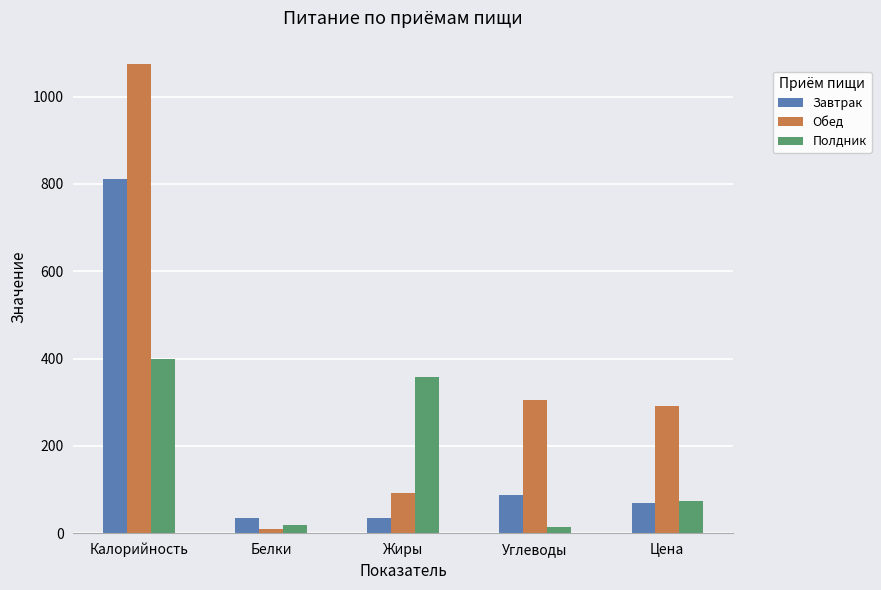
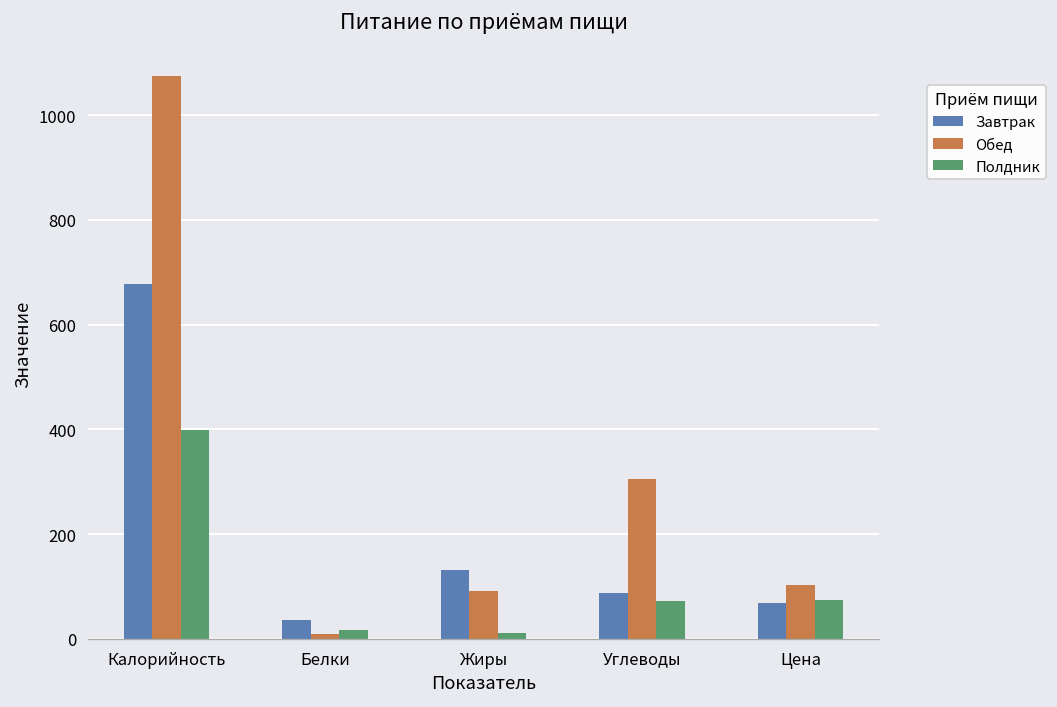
Завтрак, Калорийность: 810 -> 680
Завтрак, Жиры: 30 -> 130
Полдник, Жиры: 360 -> 10
Полдник, Углеводы: 10 -> 70
Обед, Цена: 290 -> 100
